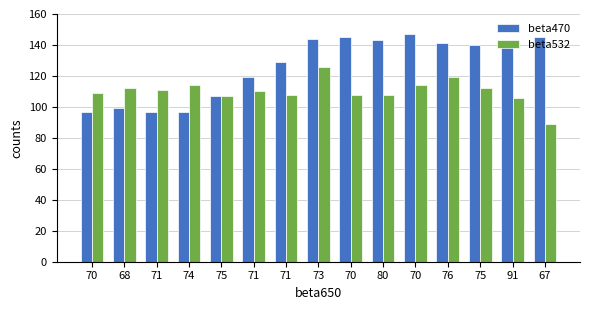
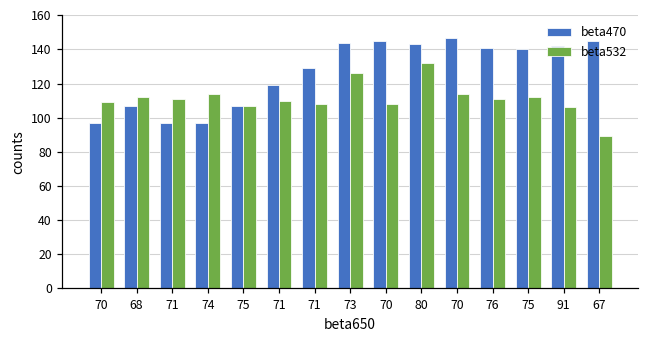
beta470, 68: 99 -> 107
beta532, 80: 108 -> 132
beta532, 76: 119 -> 111
